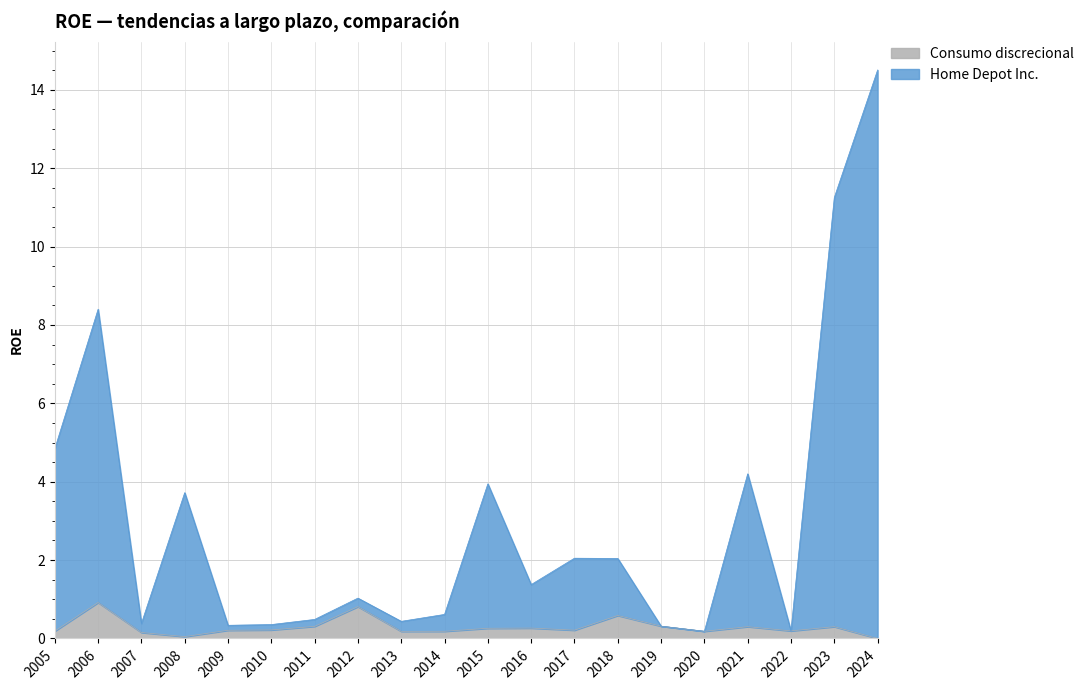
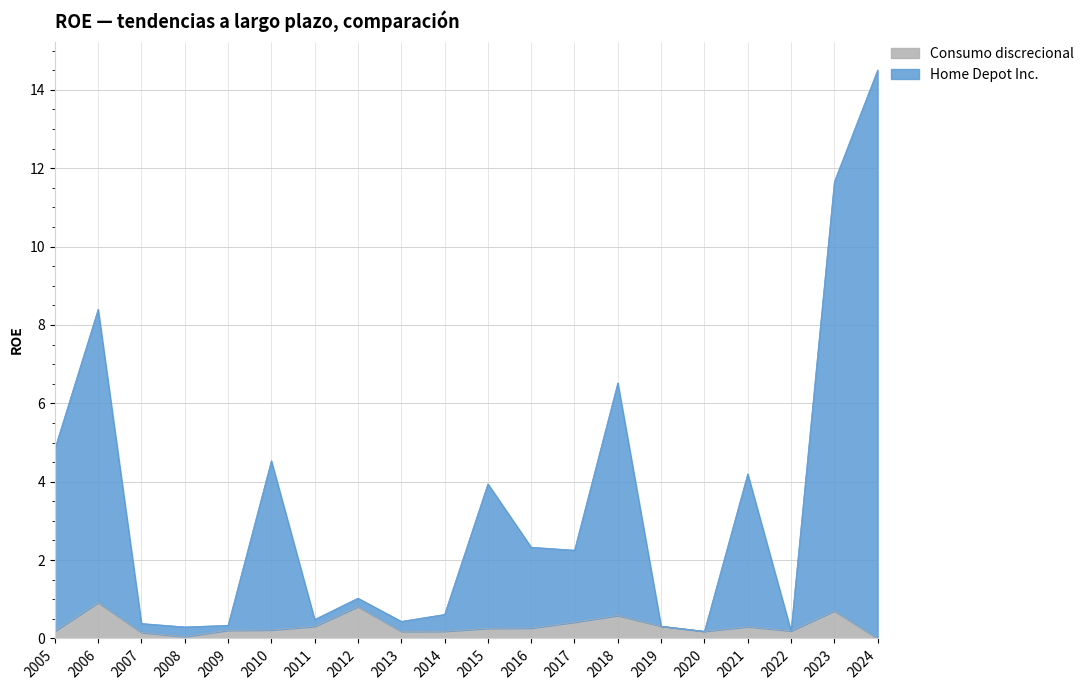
Home Depot Inc., 2008: 3.7 -> 0.2
Home Depot Inc., 2010: 0.1 -> 4.3
Home Depot Inc., 2016: 1.1 -> 2.1
Consumo discrecional, 2017: 0.2 -> 0.4
Home Depot Inc., 2018: 1.5 -> 5.9
Consumo discrecional, 2023: 0.3 -> 0.7
